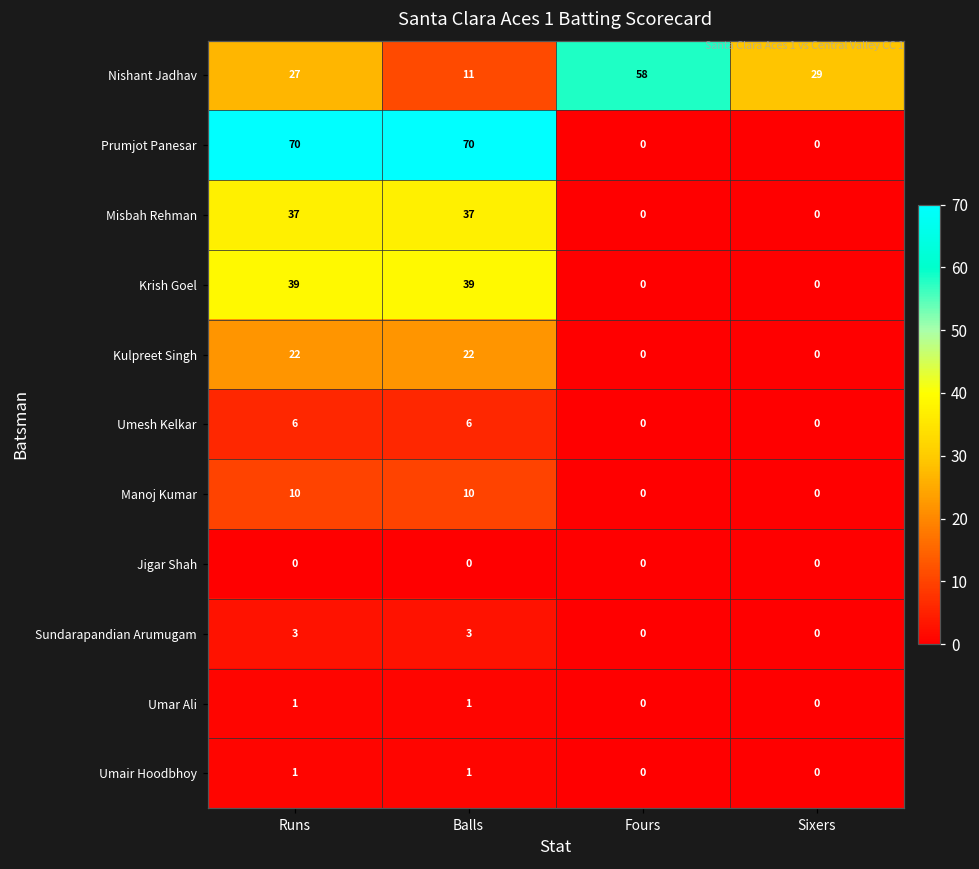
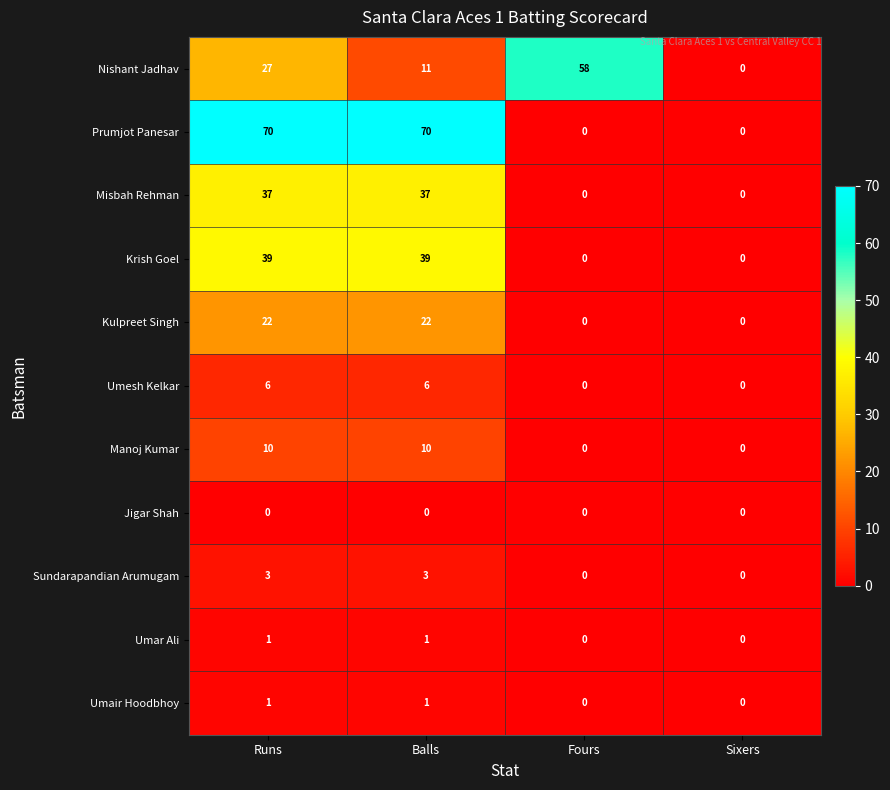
Nishant Jadhav, Sixers: 29 -> 0
